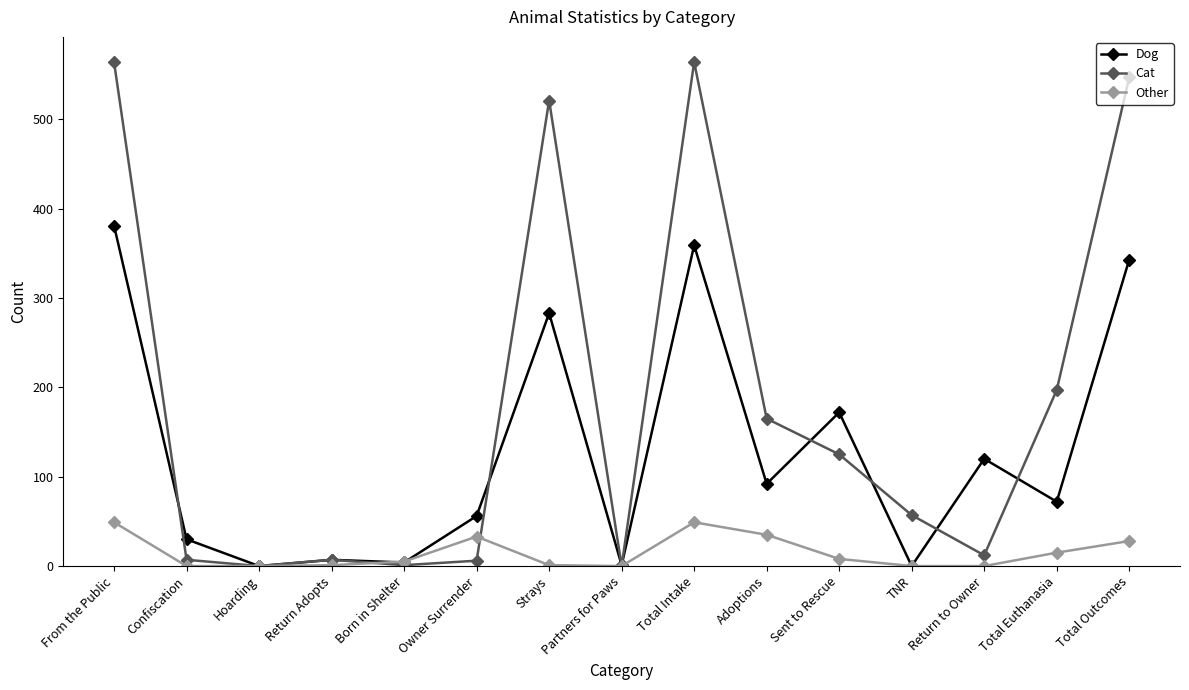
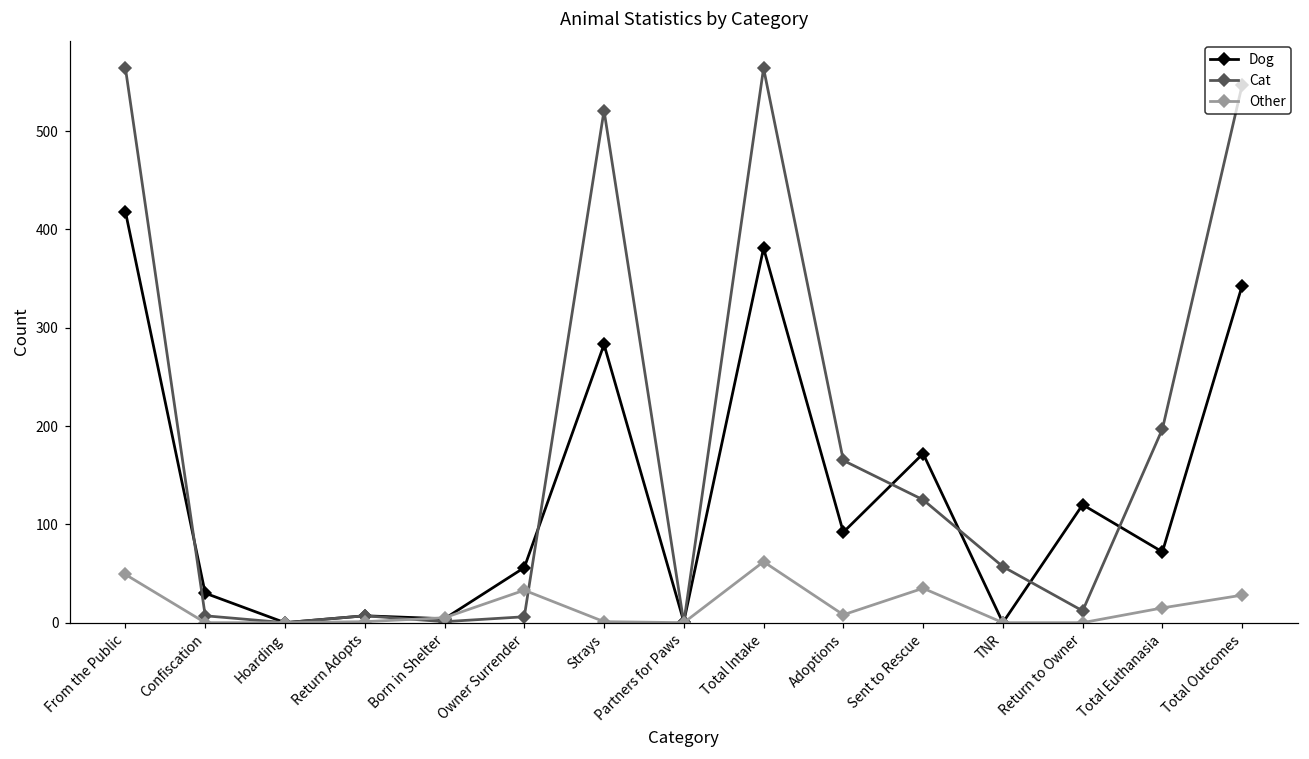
Dog, From the Public: 380 -> 420
Dog, Total Intake: 360 -> 380
Other, Total Intake: 50 -> 60
Other, Adoptions: 40 -> 10
Other, Sent to Rescue: 10 -> 40
